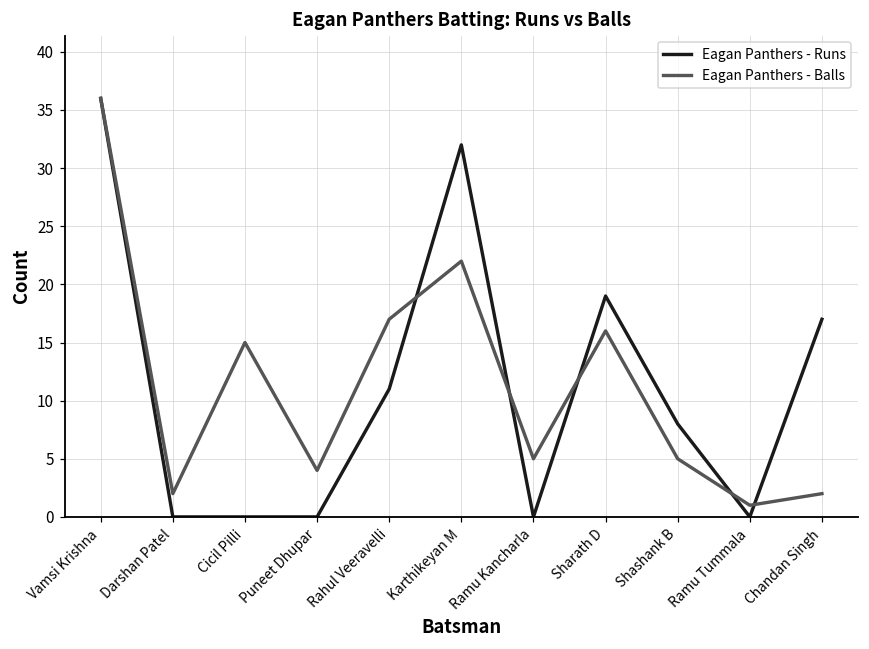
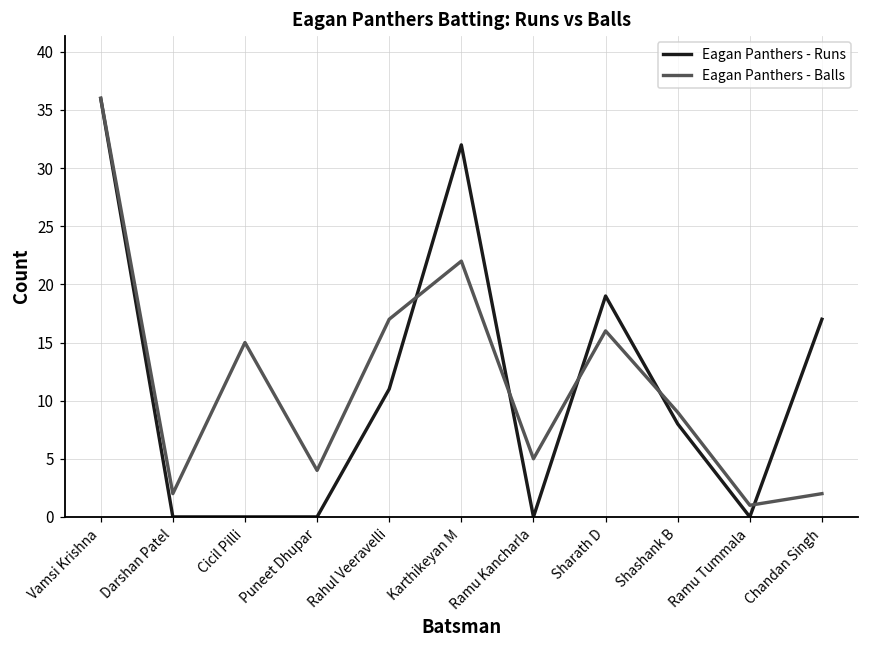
Eagan Panthers - Balls, Shashank B: 5 -> 9
